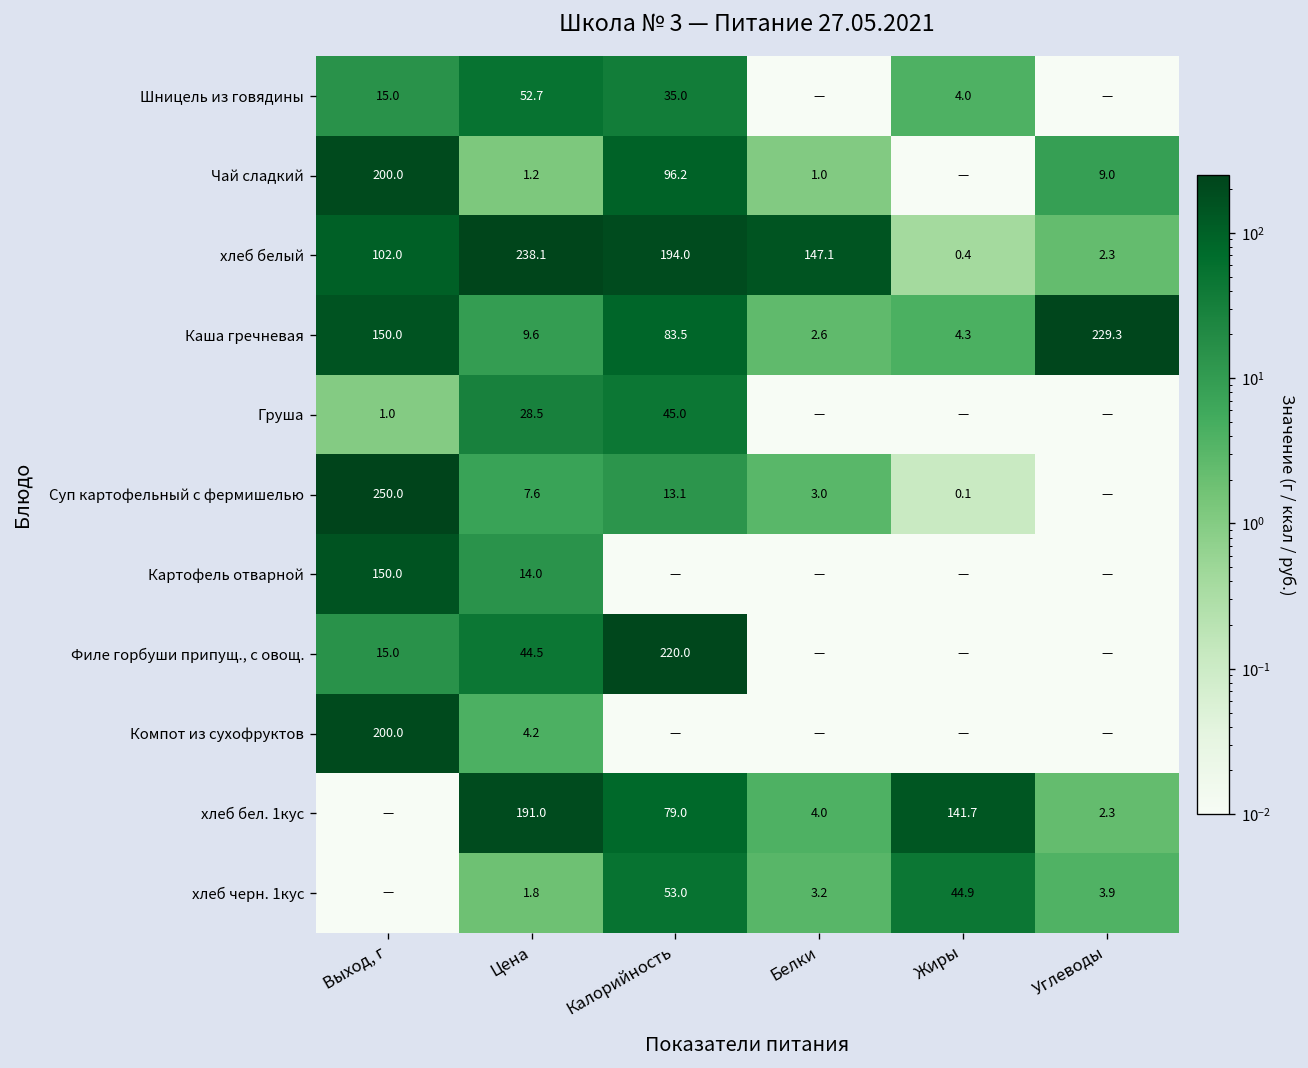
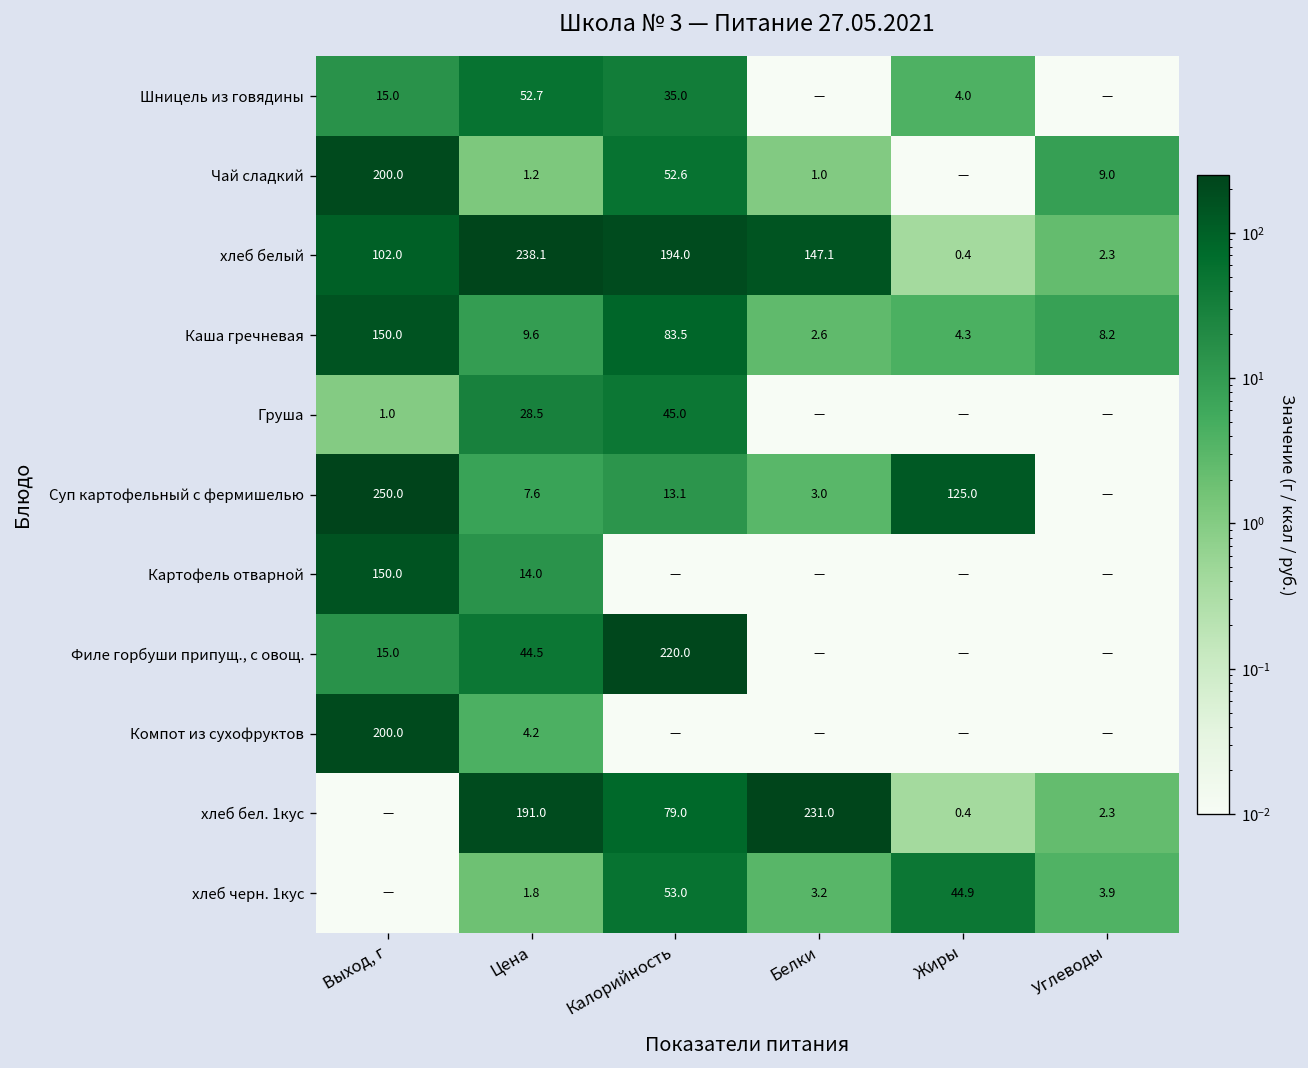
Чай сладкий, Калорийность: 96.2 -> 52.6
Каша гречневая, Углеводы: 229.3 -> 8.2
Суп картофельный с фермишелью, Жиры: 0.1 -> 125.0
хлеб бел. 1кус, Белки: 4.0 -> 231.0
хлеб бел. 1кус, Жиры: 141.7 -> 0.4
